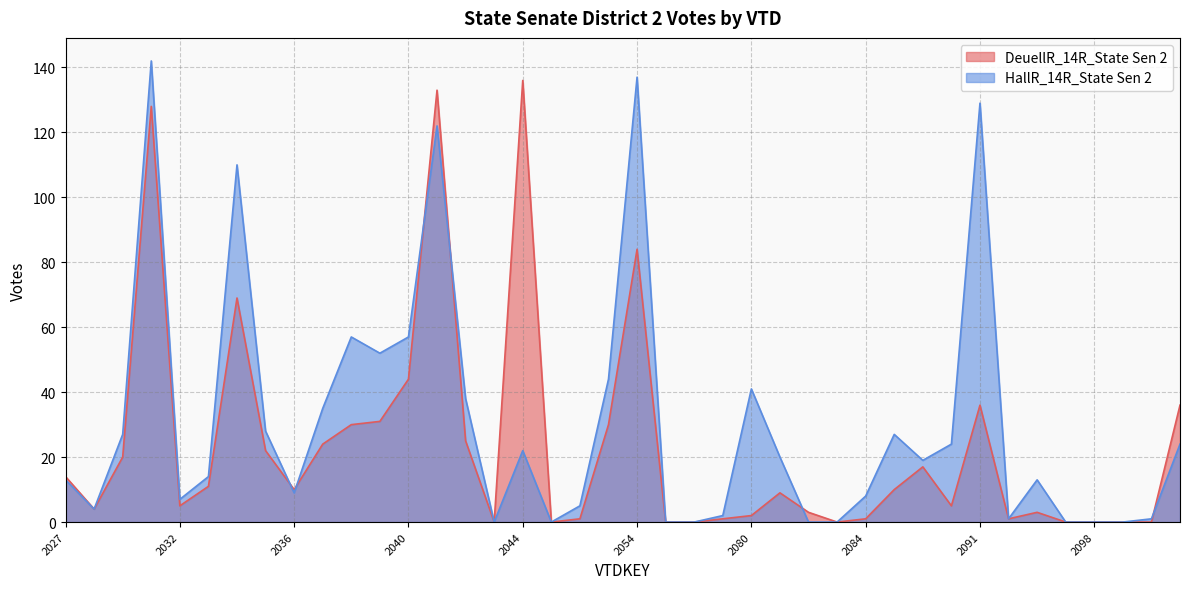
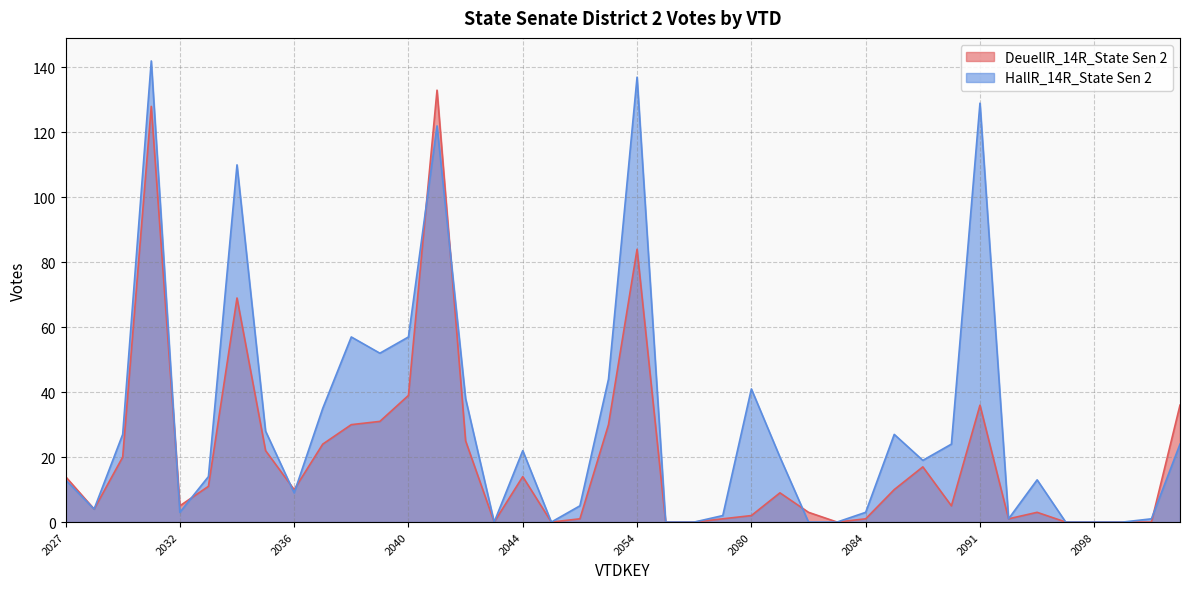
HallR_14R_State Sen 2, 2032: 7 -> 3
DeuellR_14R_State Sen 2, 2040: 44 -> 39
DeuellR_14R_State Sen 2, 2044: 136 -> 14
HallR_14R_State Sen 2, 2084: 8 -> 3
